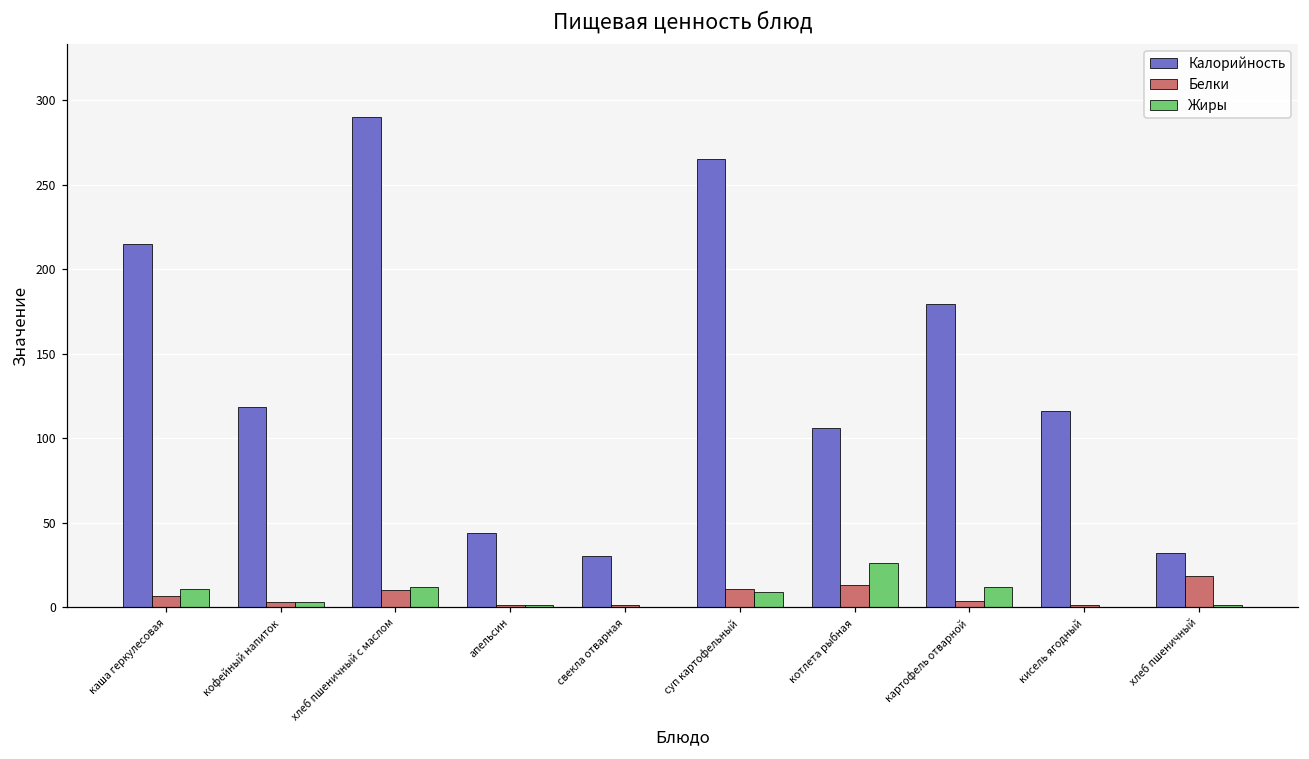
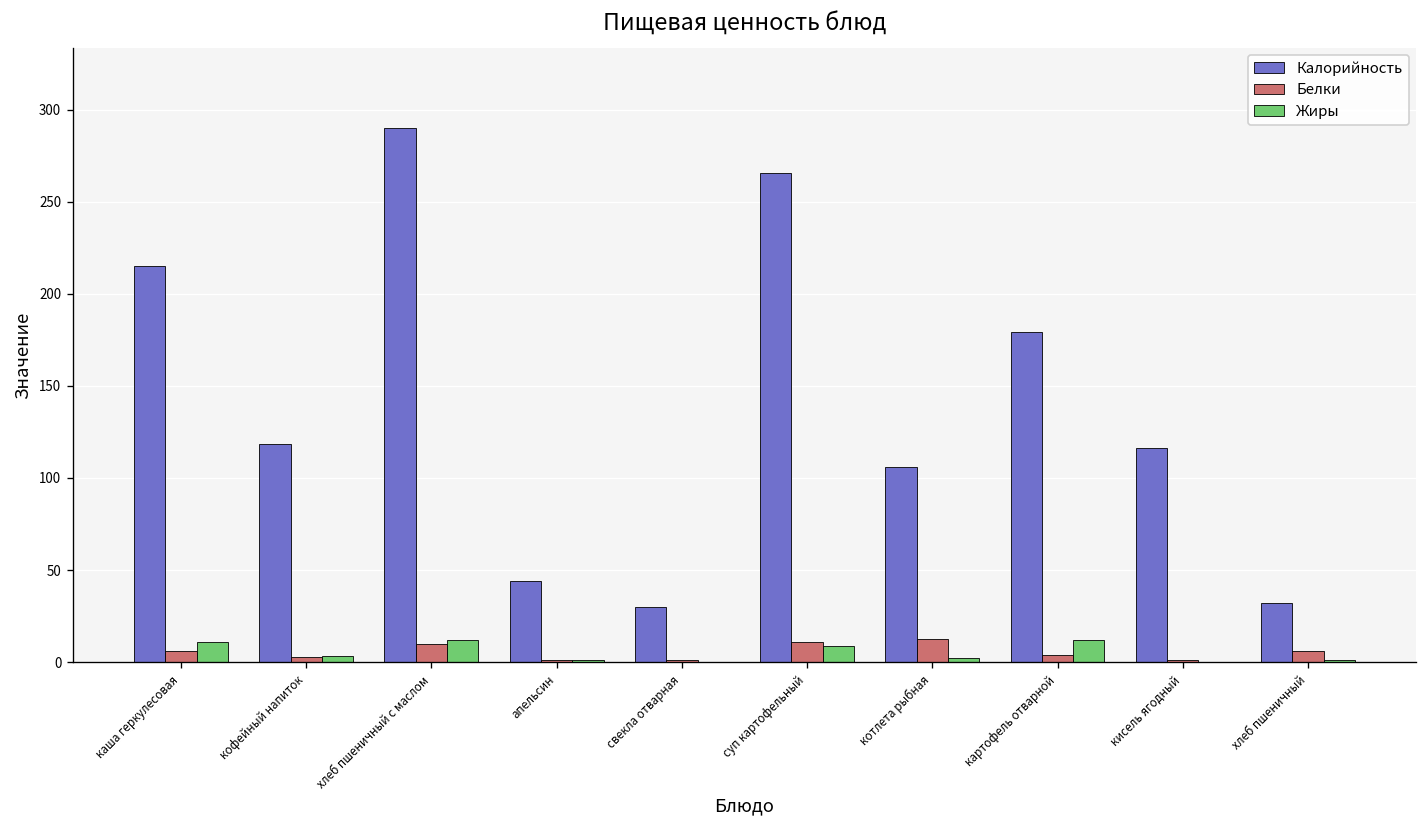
Жиры, котлета рыбная: 26 -> 2
Белки, хлеб пшеничный: 19 -> 6
